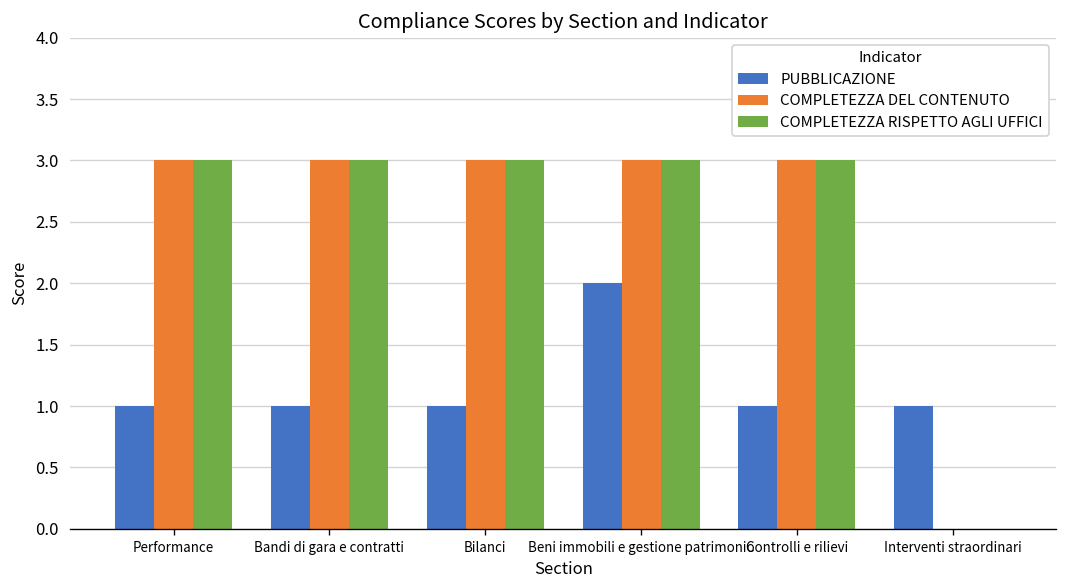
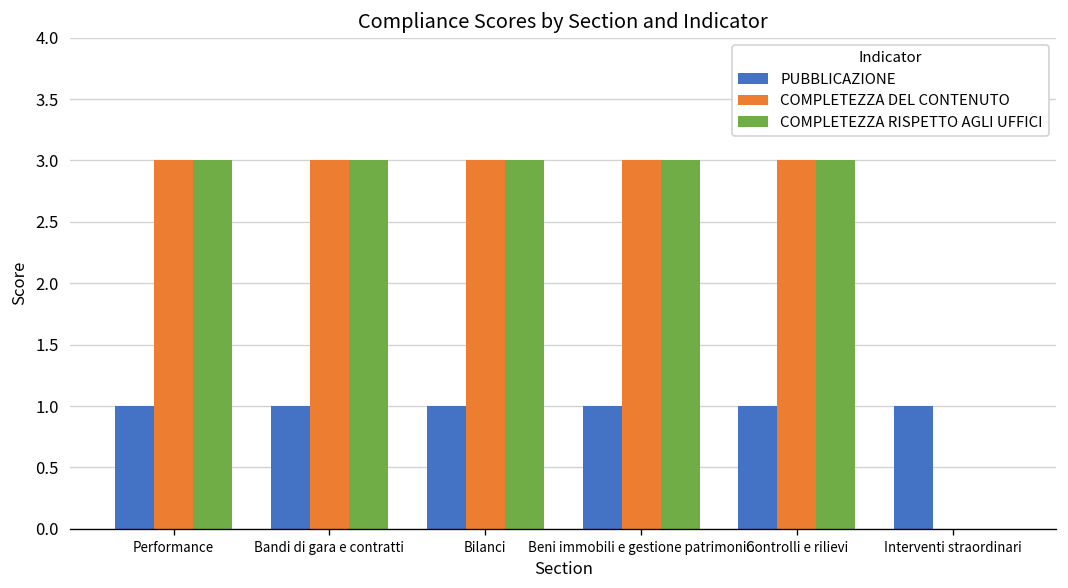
PUBBLICAZIONE, Beni immobili e gestione patrimonio: 2 -> 1
